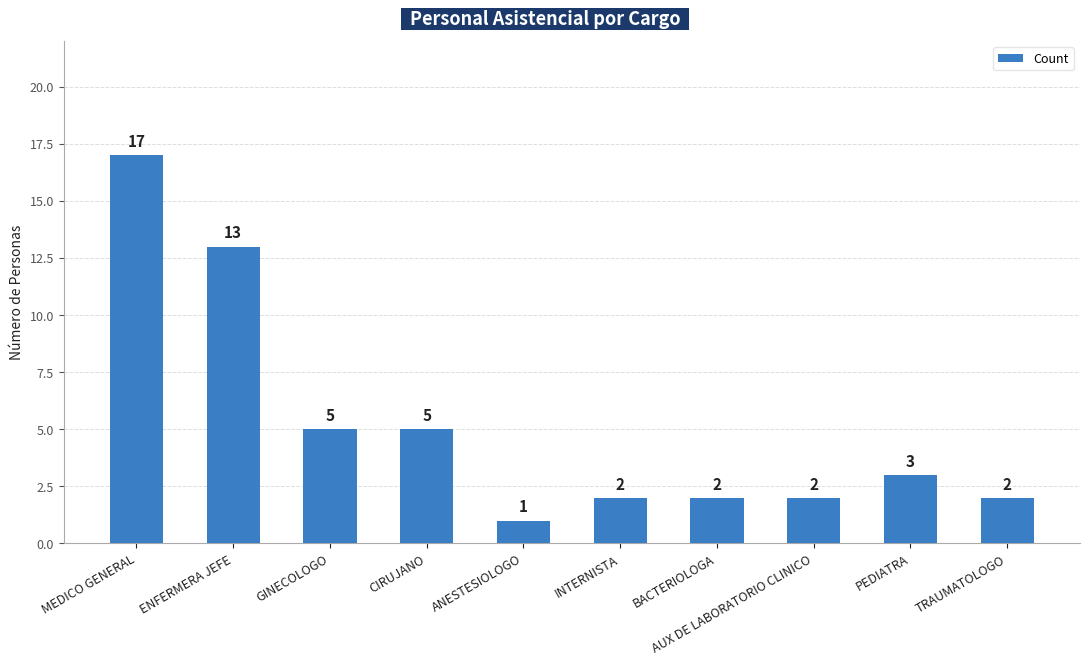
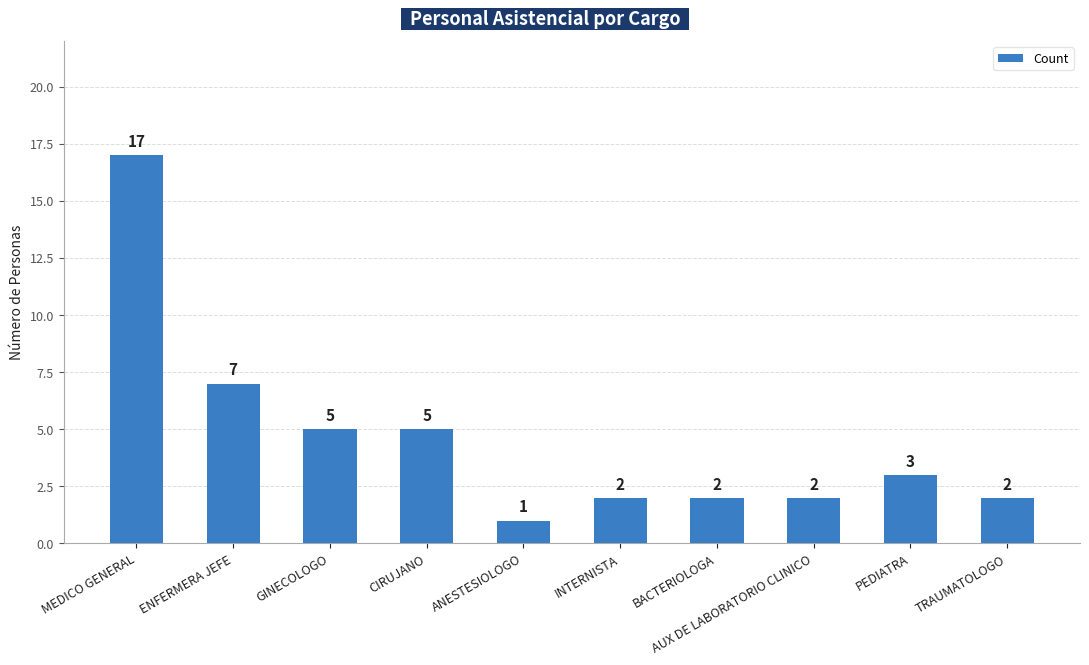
ENFERMERA JEFE: 13 -> 7
